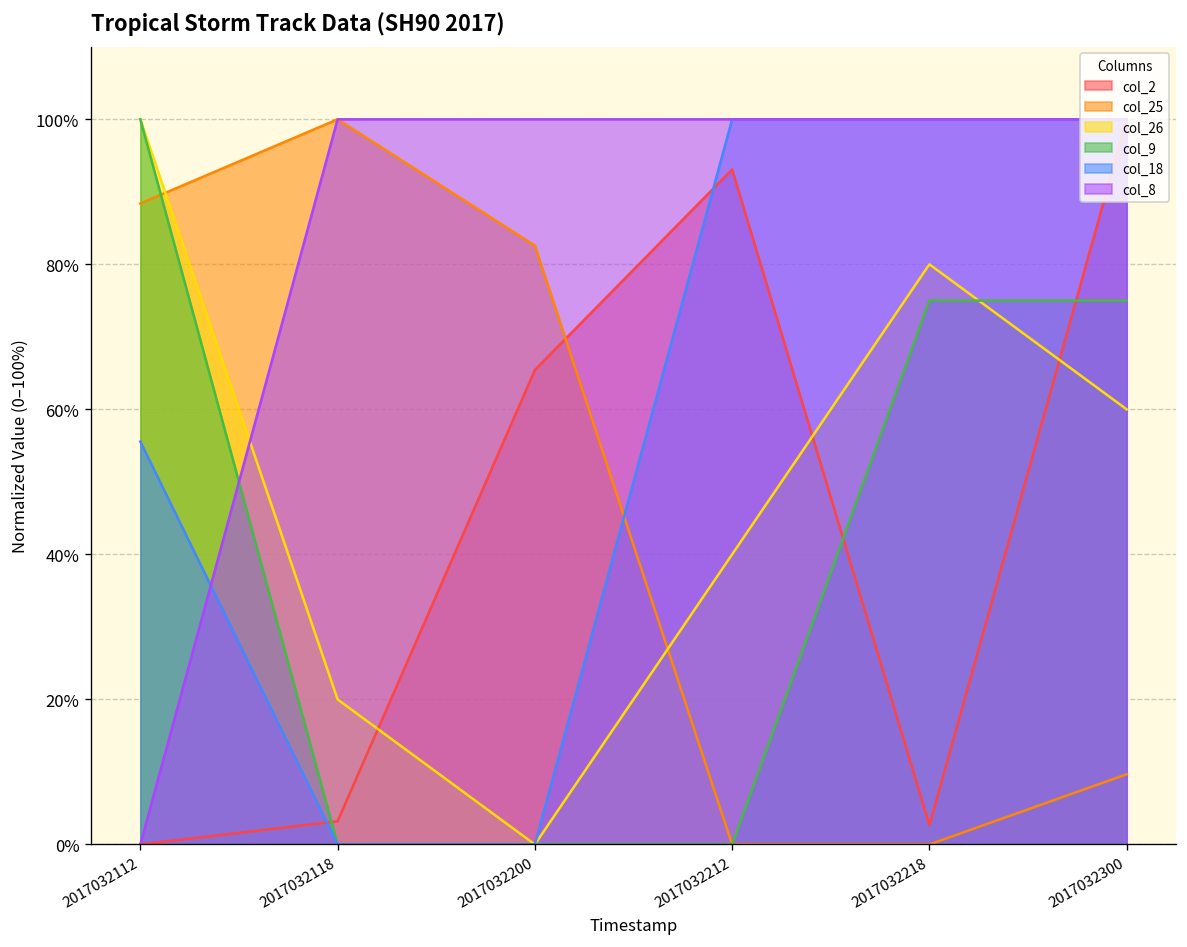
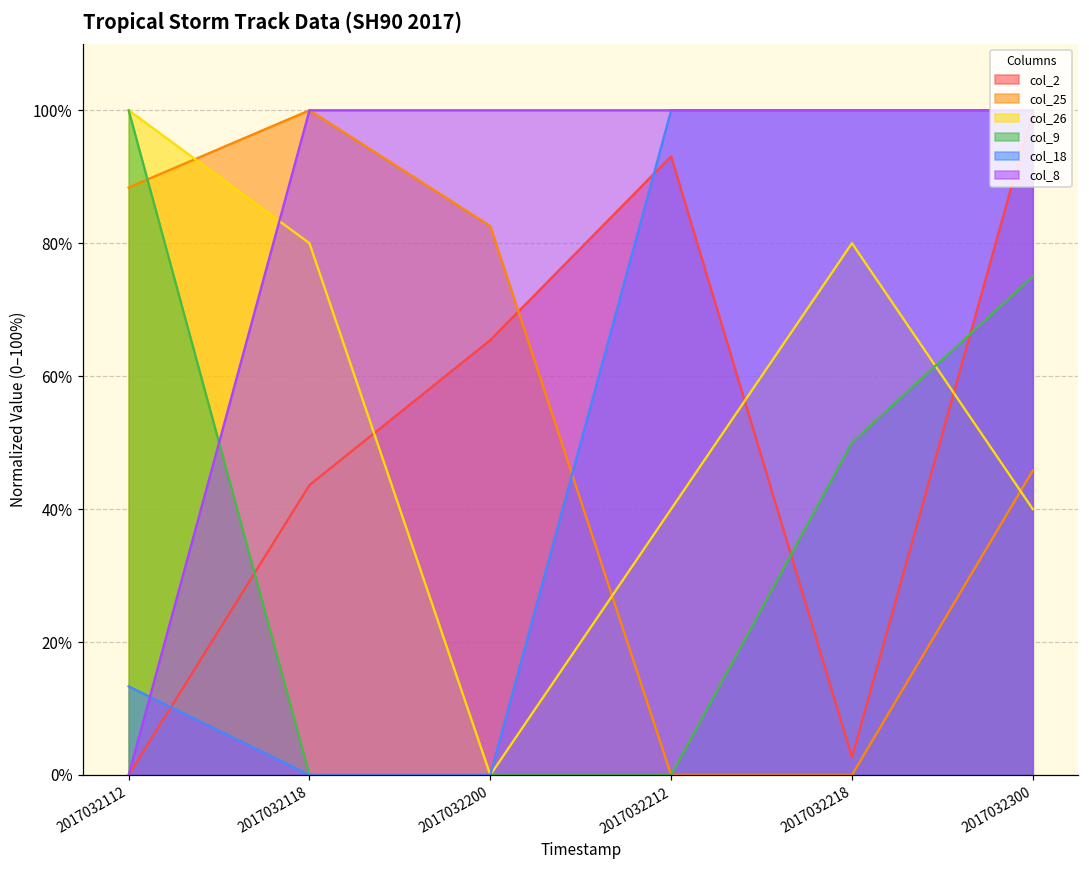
col_18, 2017032112: 56% -> 13%
col_2, 2017032118: 3% -> 44%
col_26, 2017032118: 20% -> 80%
col_9, 2017032218: 75% -> 50%
col_25, 2017032300: 10% -> 46%
col_26, 2017032300: 60% -> 40%
